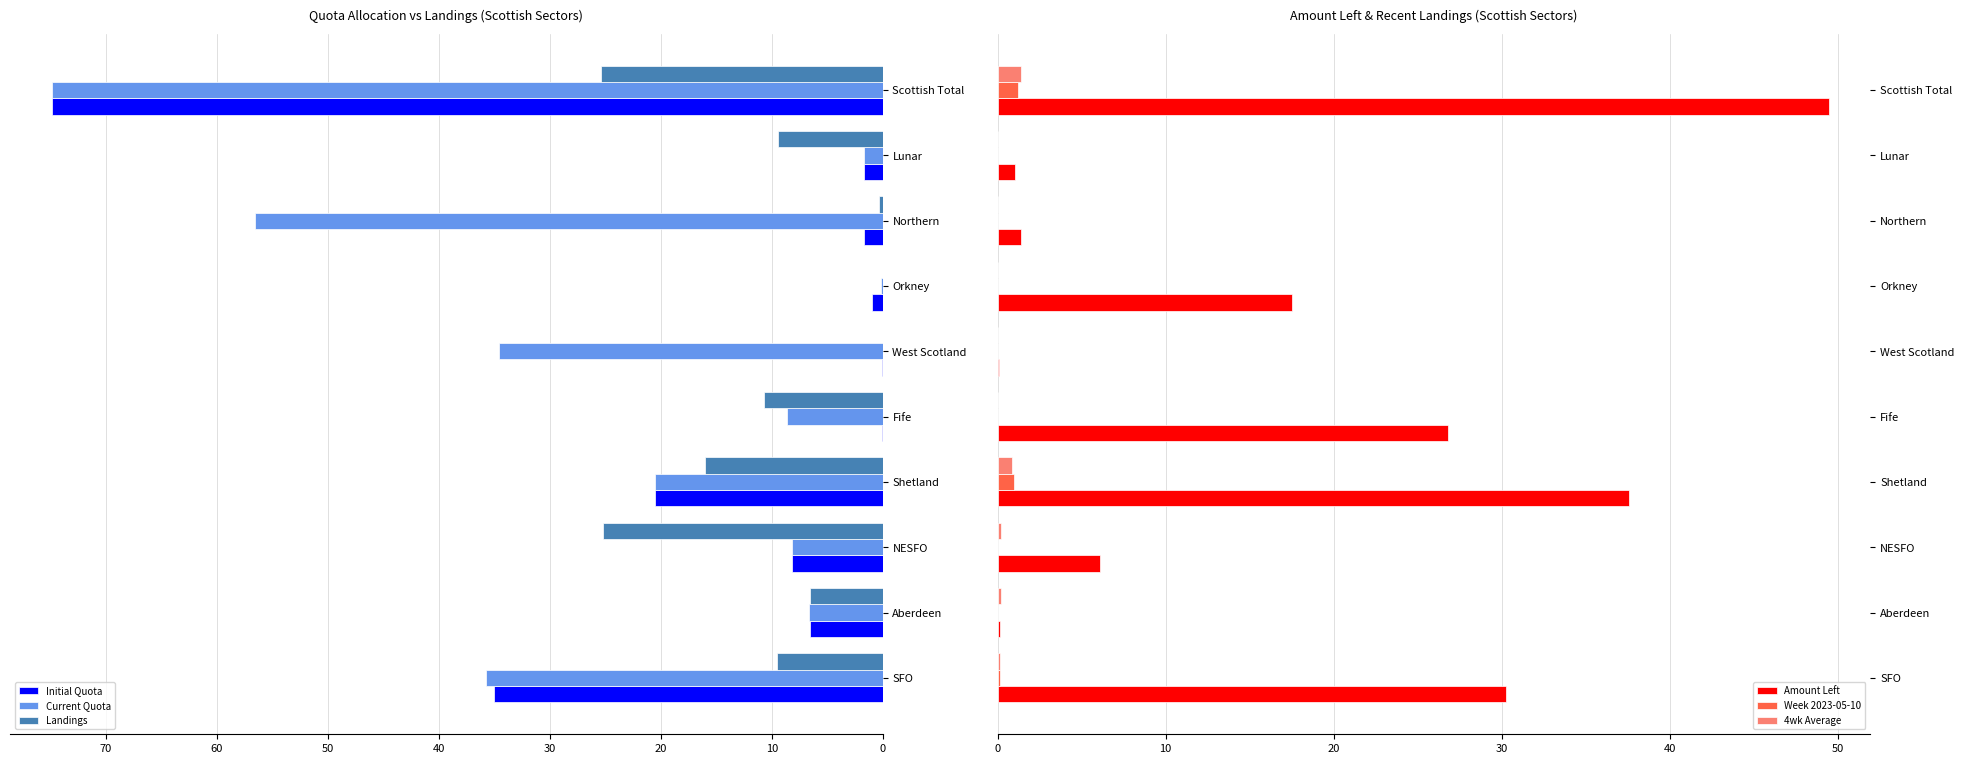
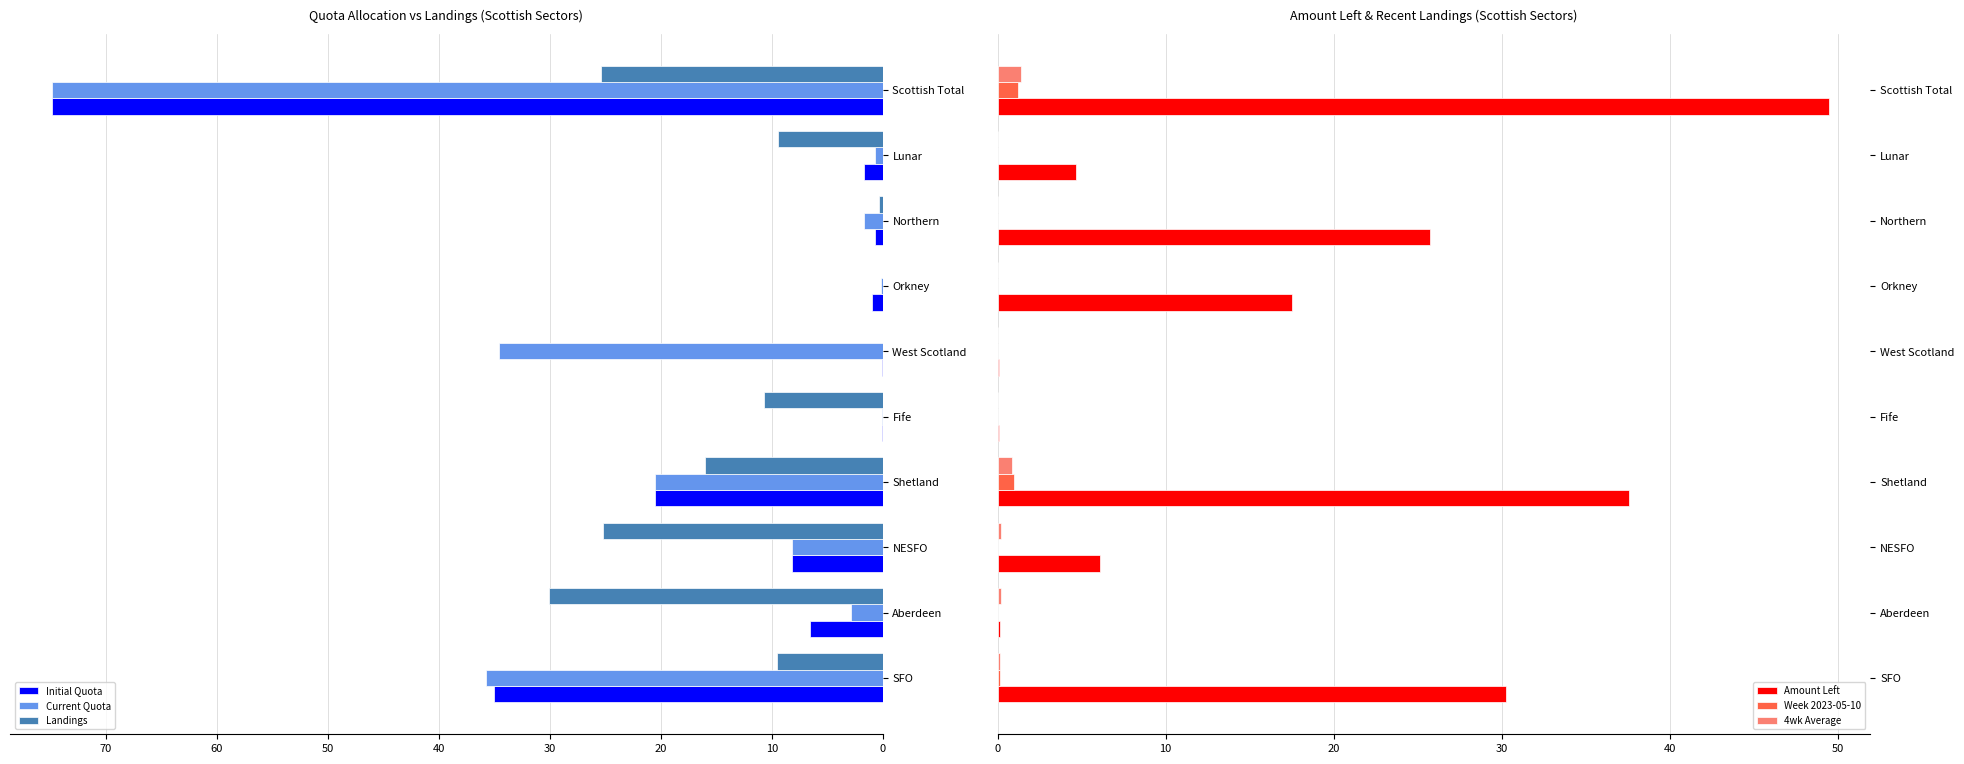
Quota Allocation vs Landings (Scottish Sectors), Current Quota, Lunar: 1.7 -> 0.7
Quota Allocation vs Landings (Scottish Sectors), Current Quota, Northern: 56.6 -> 1.7
Quota Allocation vs Landings (Scottish Sectors), Initial Quota, Northern: 1.7 -> 0.7
Quota Allocation vs Landings (Scottish Sectors), Current Quota, Fife: 8.6 -> 0.1
Quota Allocation vs Landings (Scottish Sectors), Landings, Aberdeen: 6.5 -> 30.1
Quota Allocation vs Landings (Scottish Sectors), Current Quota, Aberdeen: 6.7 -> 2.8
Amount Left & Recent Landings (Scottish Sectors), Amount Left, Lunar: 1.0 -> 4.6
Amount Left & Recent Landings (Scottish Sectors), Amount Left, Northern: 1.4 -> 25.8
Amount Left & Recent Landings (Scottish Sectors), Amount Left, Fife: 26.8 -> 0.1
